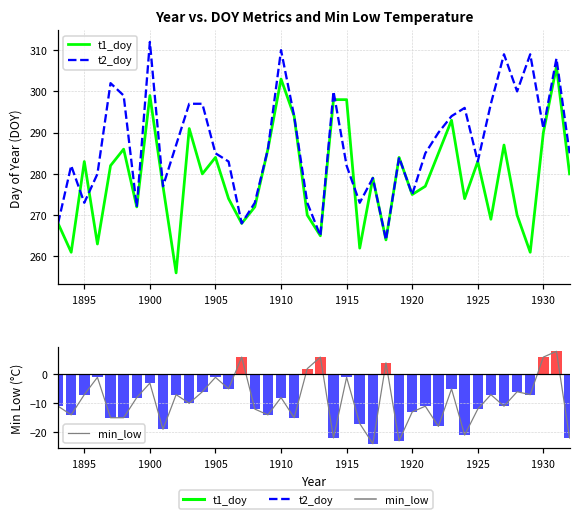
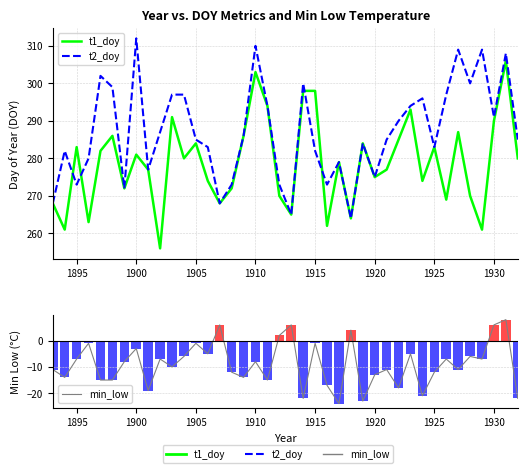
Year vs. DOY Metrics and Min Low Temperature, t1_doy, 1900: 299 -> 281
